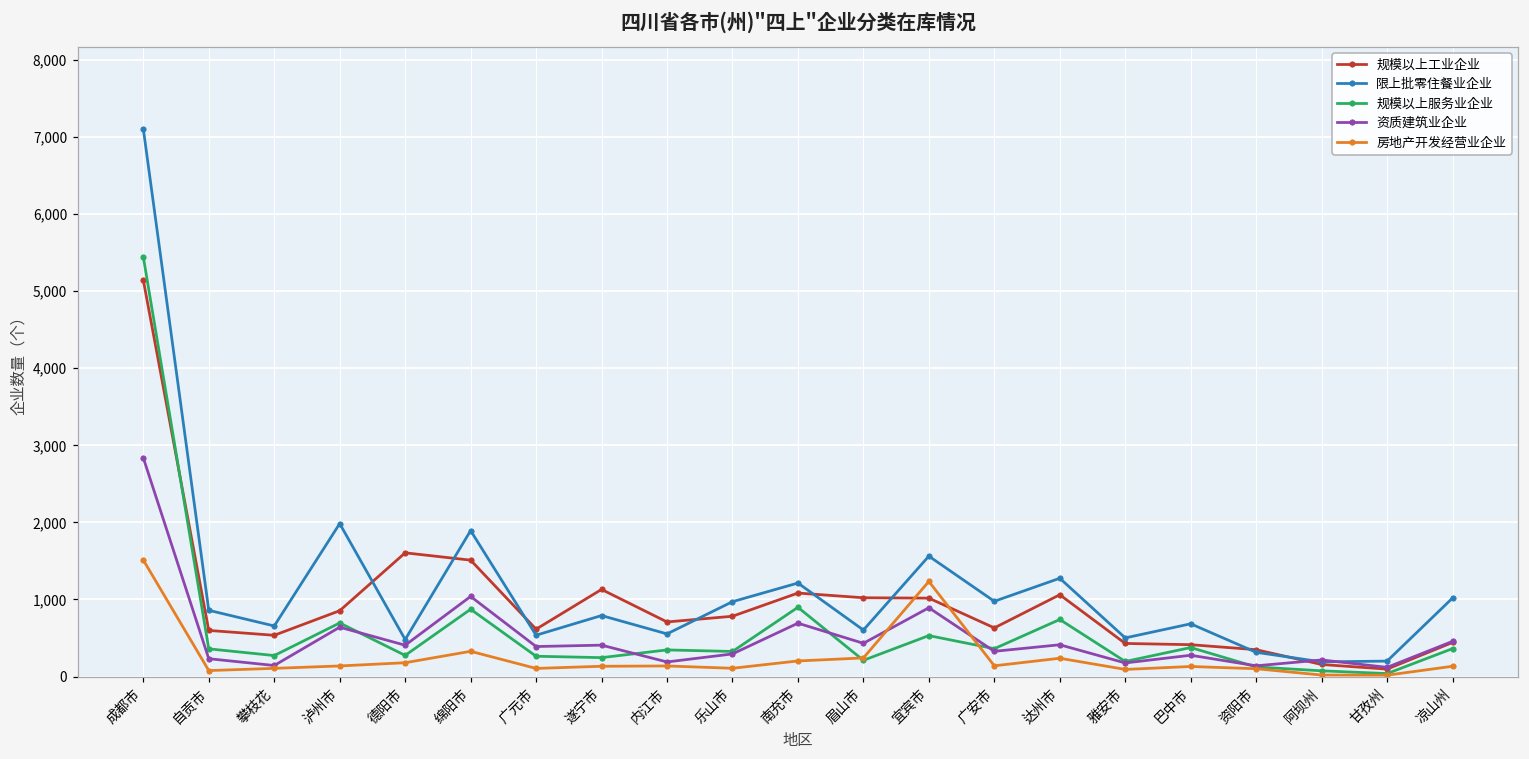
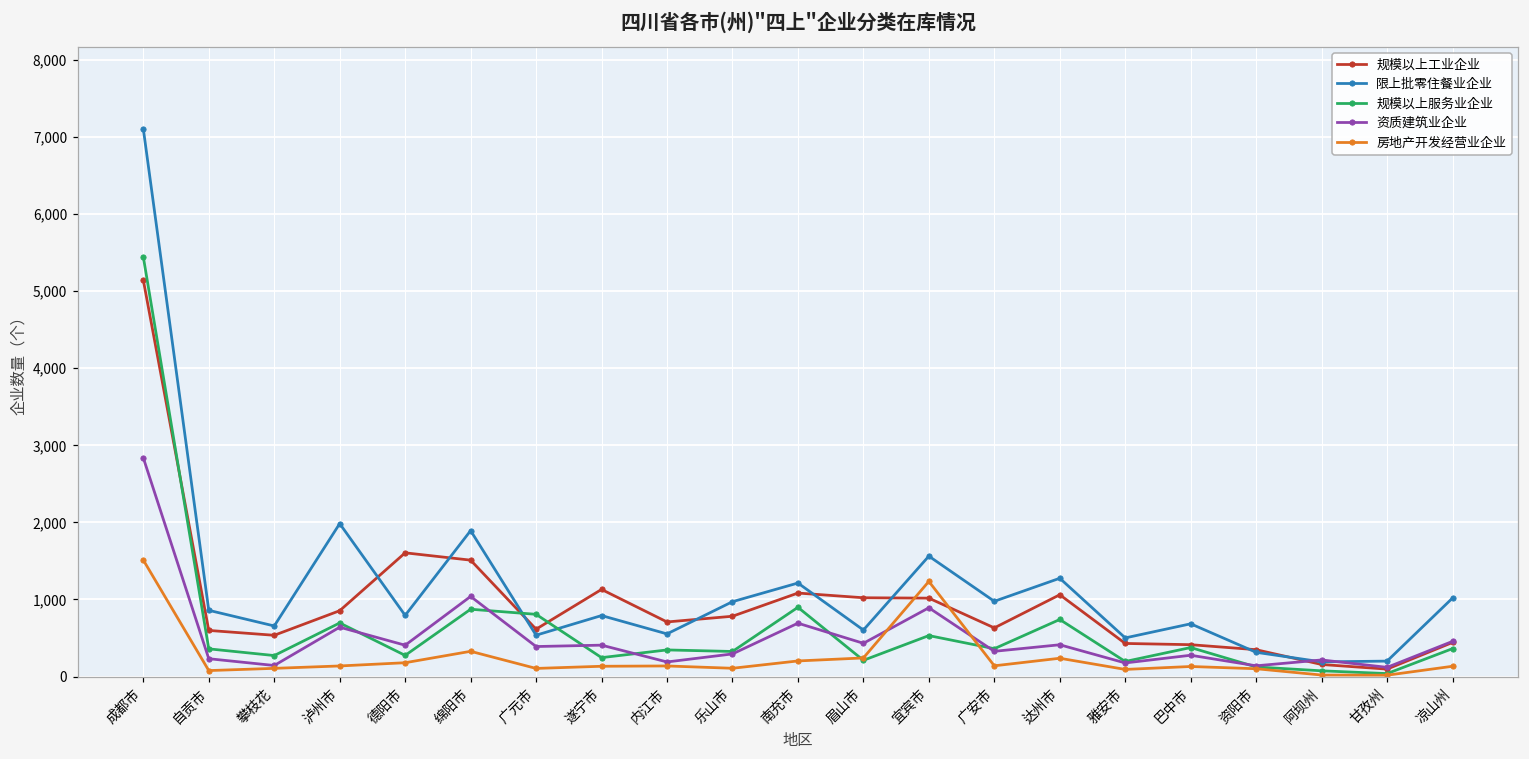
限上批零住餐业企业, 德阳市: 500 -> 800
规模以上服务业企业, 广元市: 300 -> 800
